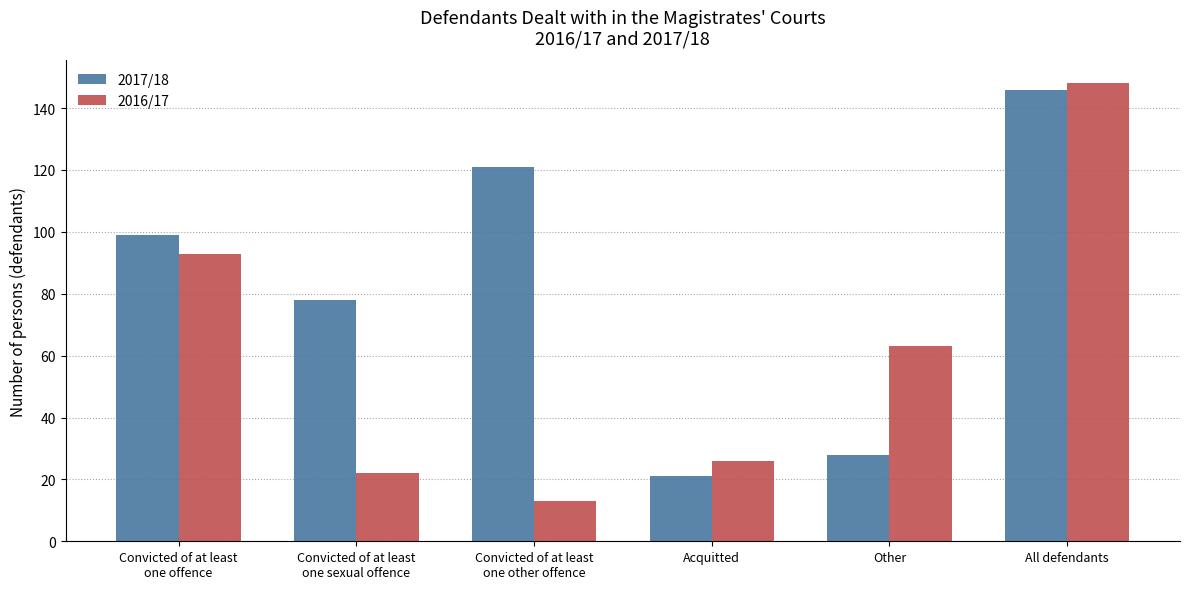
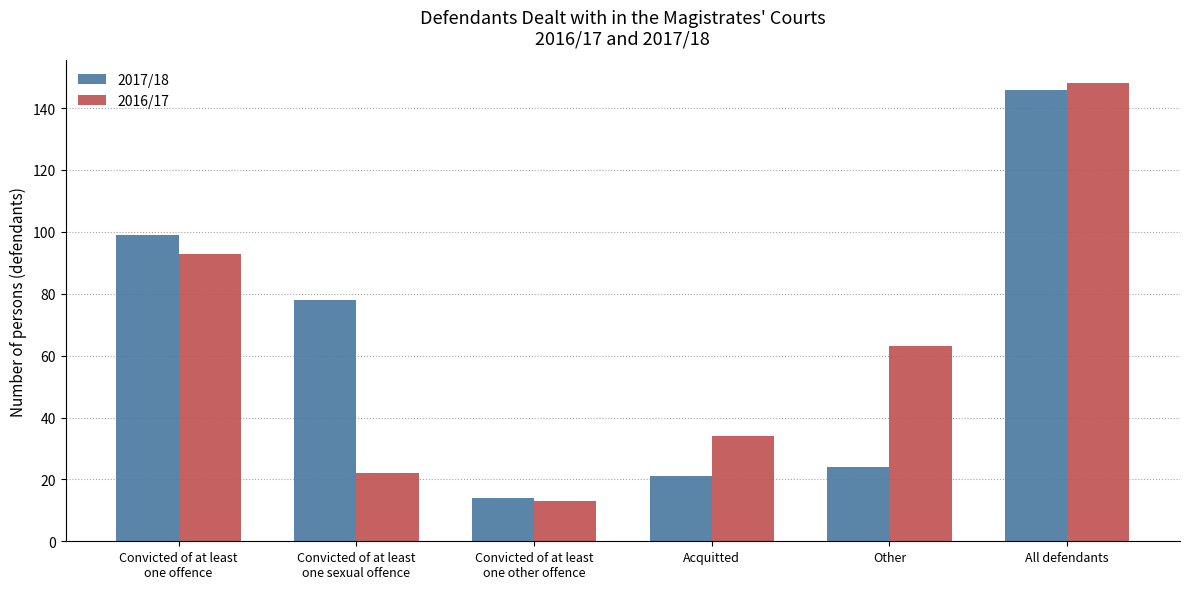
2017/18, Convicted of at least one other offence: 121 -> 14
2016/17, Acquitted: 26 -> 34
2017/18, Other: 28 -> 24
